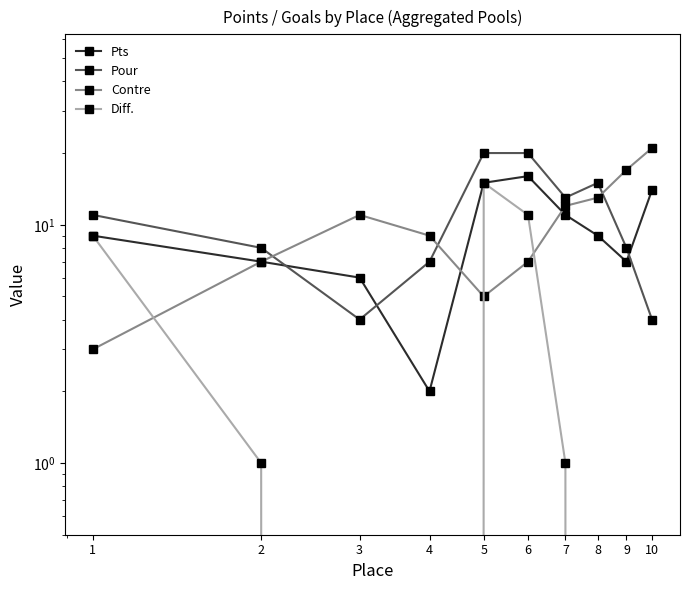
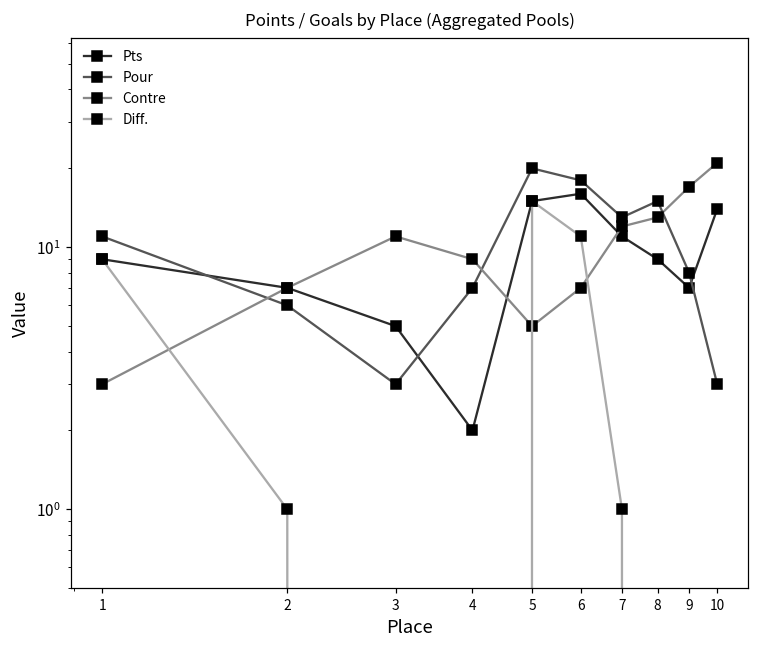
Pour, 2: 8 -> 6
Pts, 3: 6 -> 5
Pour, 3: 4 -> 3
Pour, 6: 20 -> 18
Pour, 10: 4 -> 3
